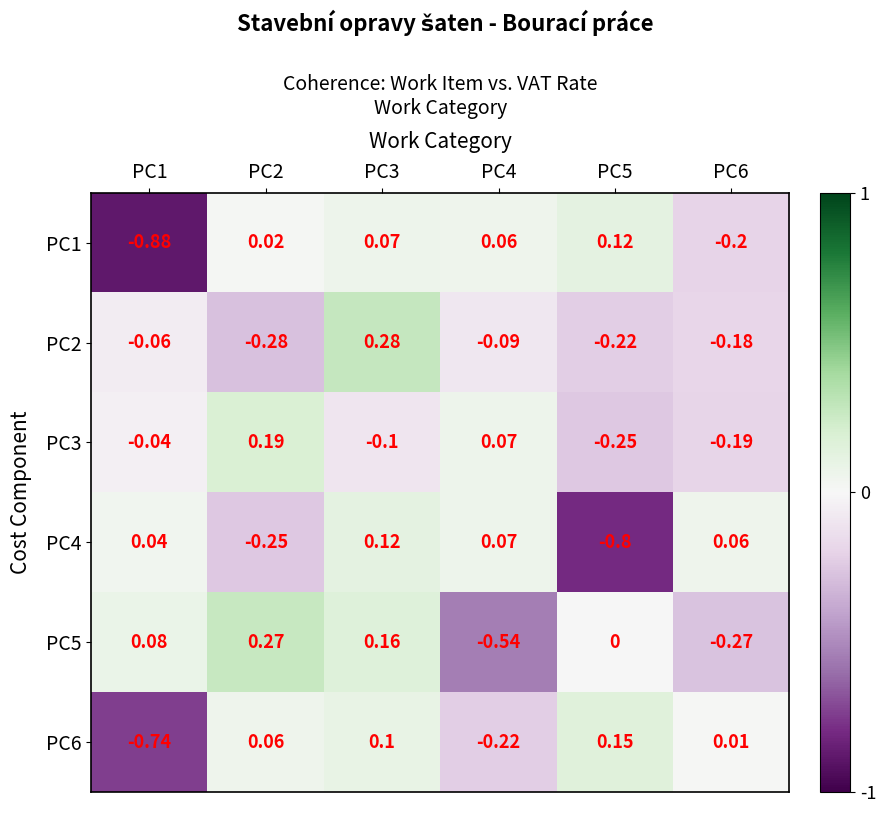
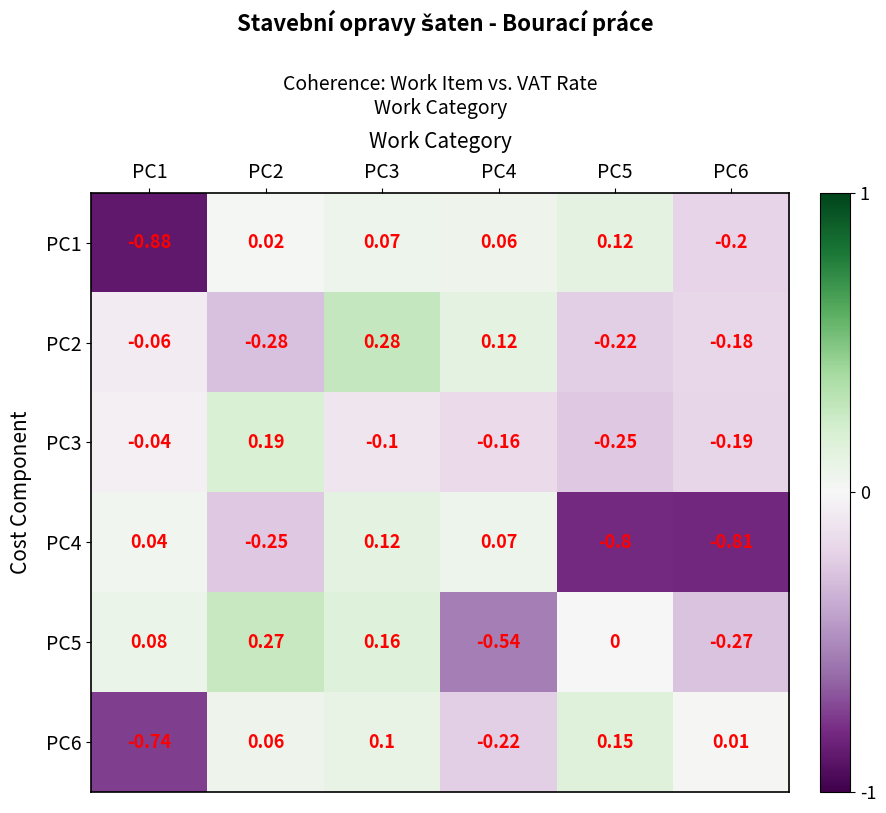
PC2, PC4: -0.09 -> 0.12
PC3, PC4: 0.07 -> -0.16
PC4, PC6: 0.06 -> -0.81
